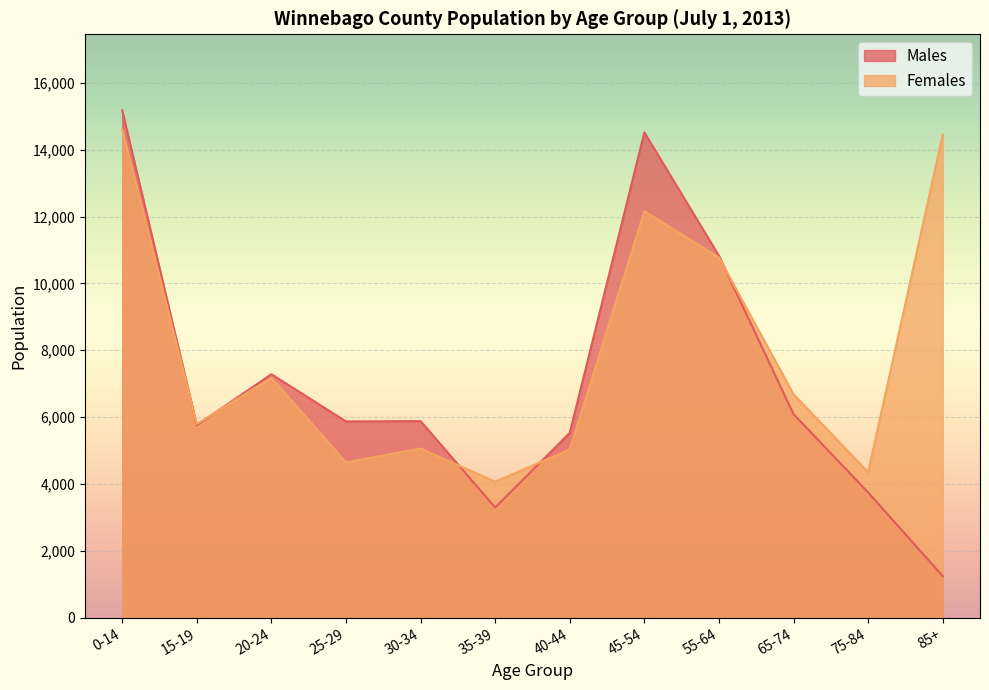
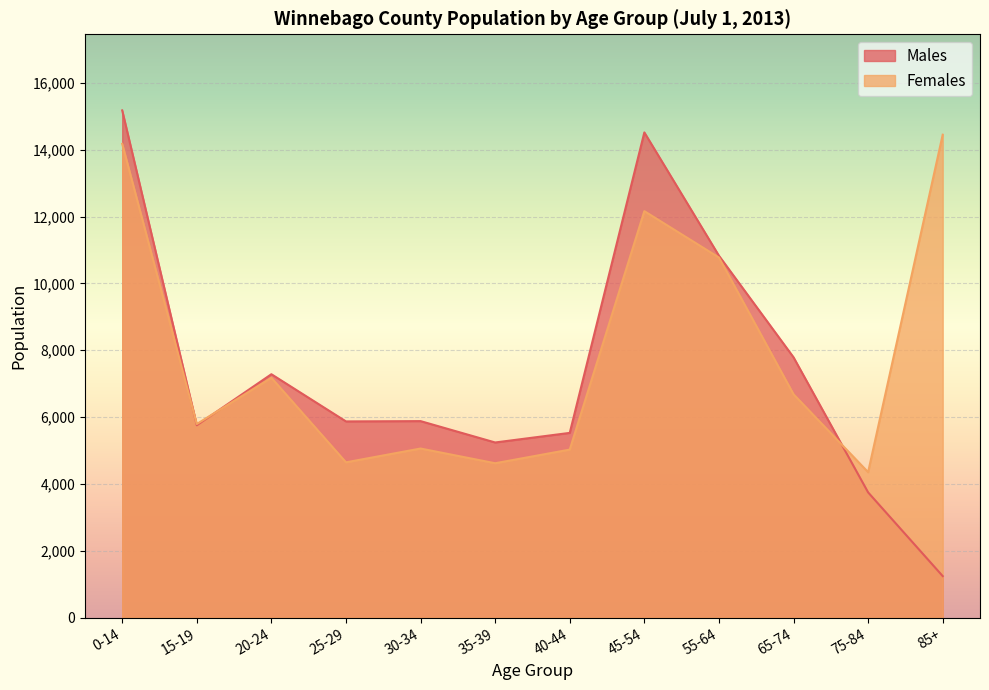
Females, 0-14: 14,600 -> 14,200
Males, 35-39: 3,300 -> 5,200
Females, 35-39: 4,100 -> 4,600
Males, 65-74: 6,100 -> 7,800
